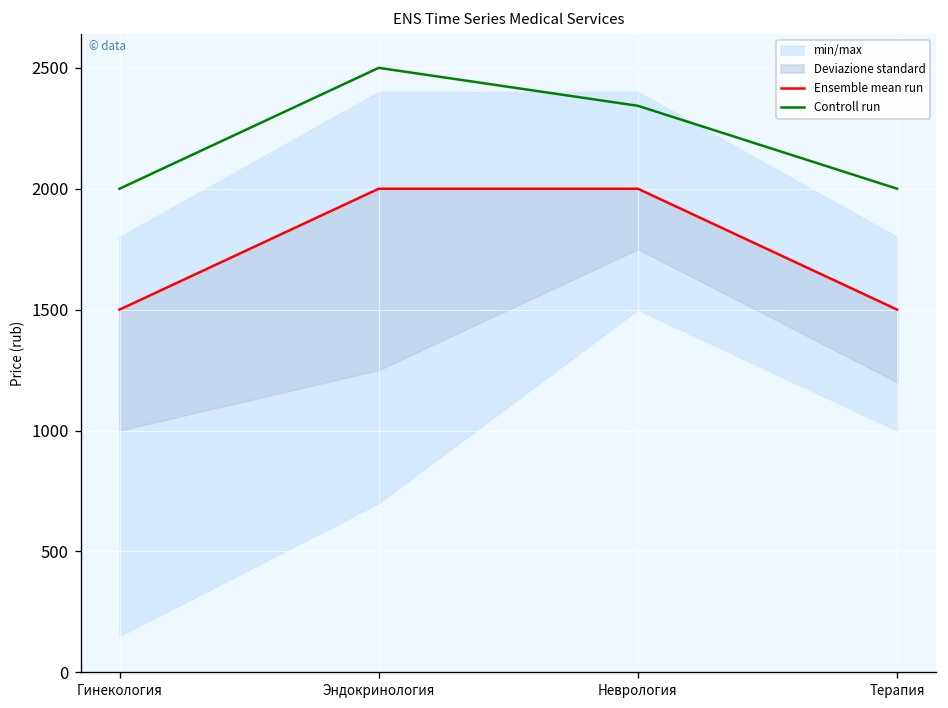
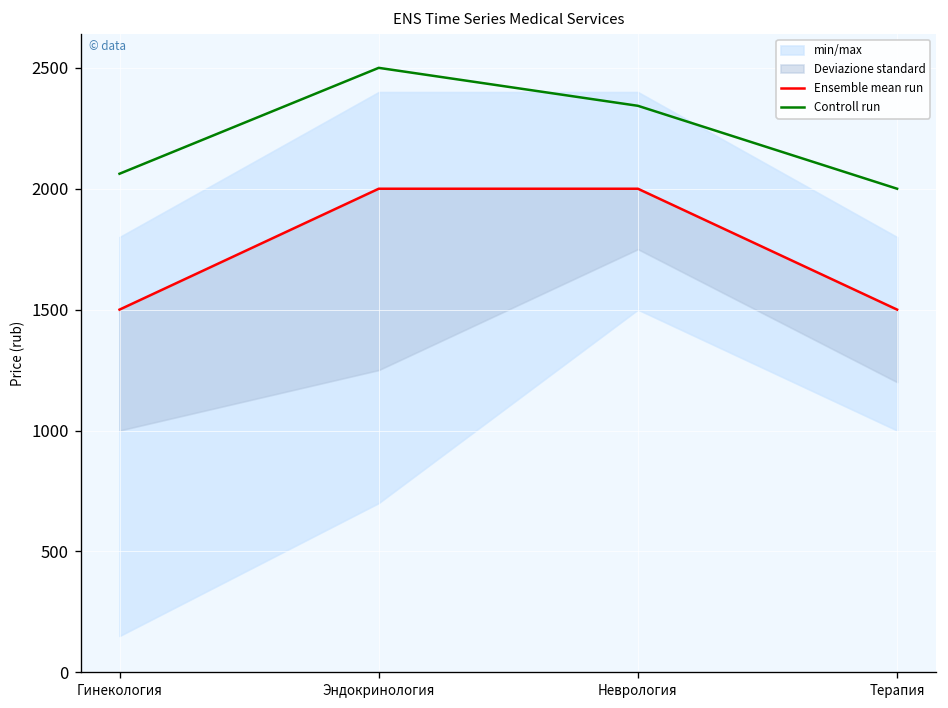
Controll run, Гинекология: 2000 -> 2060
